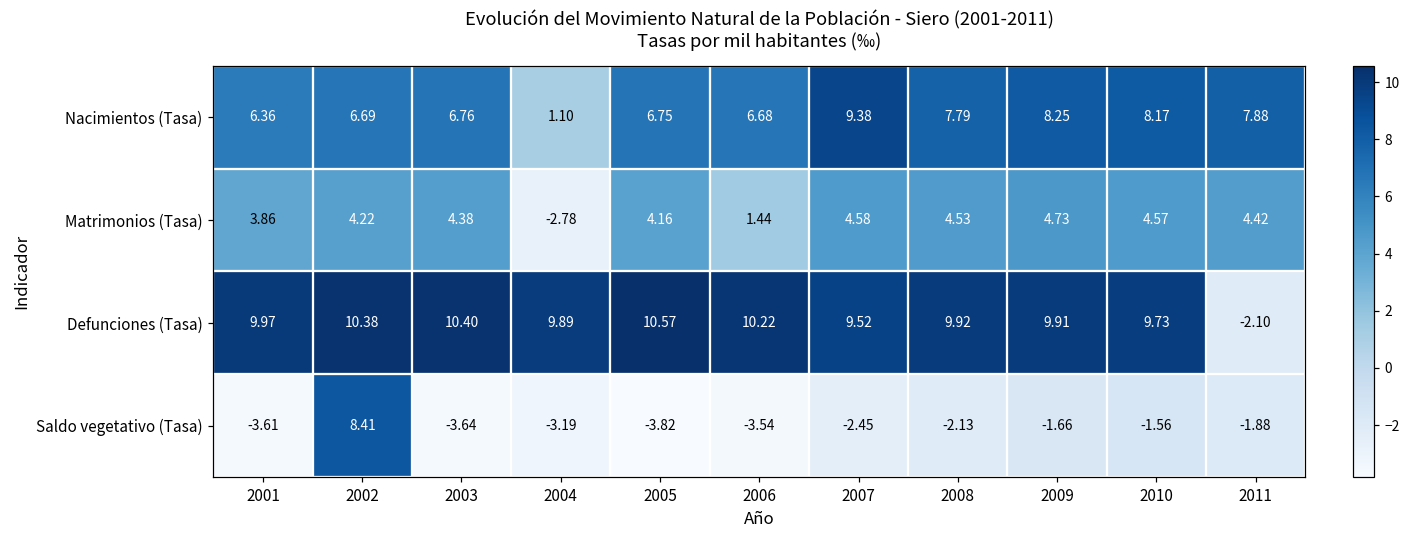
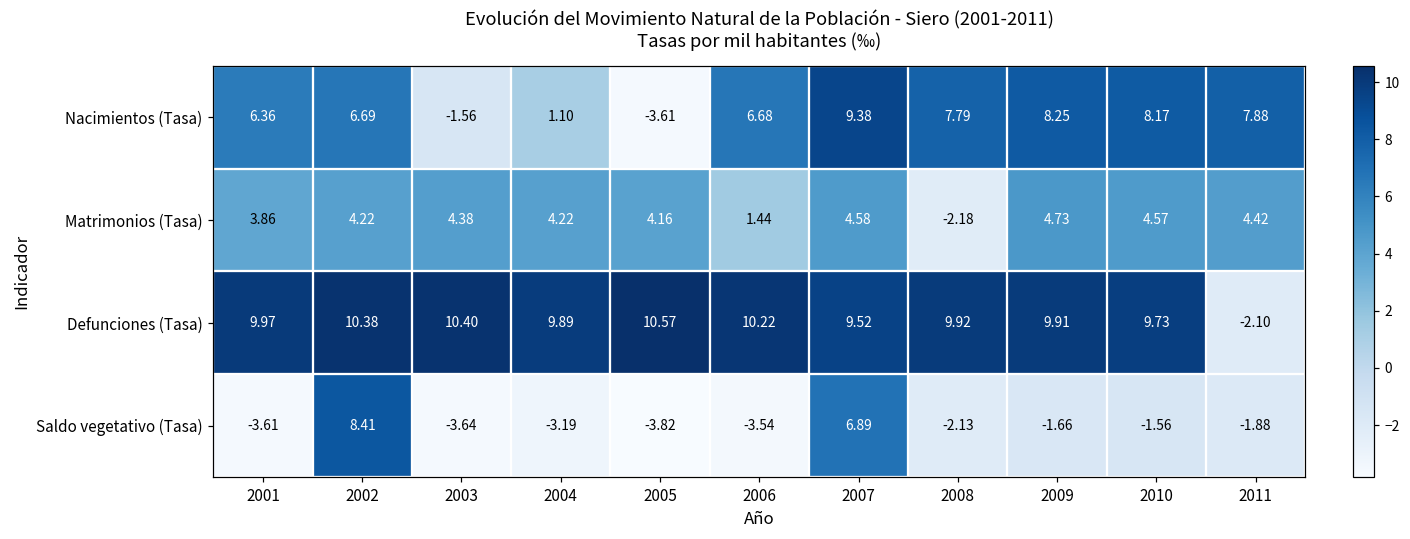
Nacimientos (Tasa), 2003: 6.76 -> -1.56
Nacimientos (Tasa), 2005: 6.75 -> -3.61
Matrimonios (Tasa), 2004: -2.78 -> 4.22
Matrimonios (Tasa), 2008: 4.53 -> -2.18
Saldo vegetativo (Tasa), 2007: -2.45 -> 6.89
